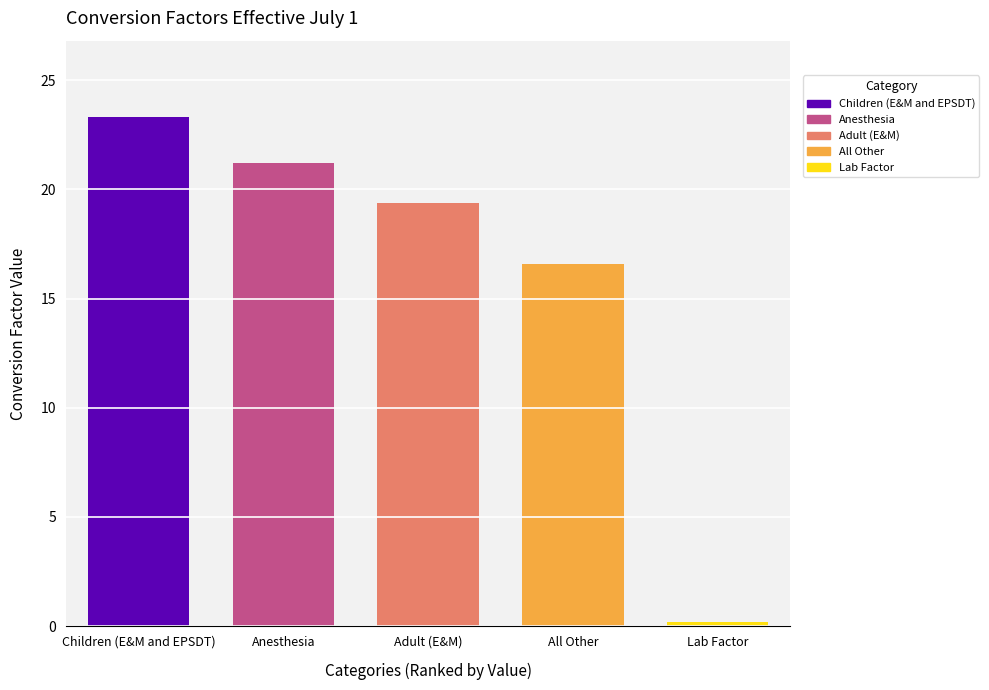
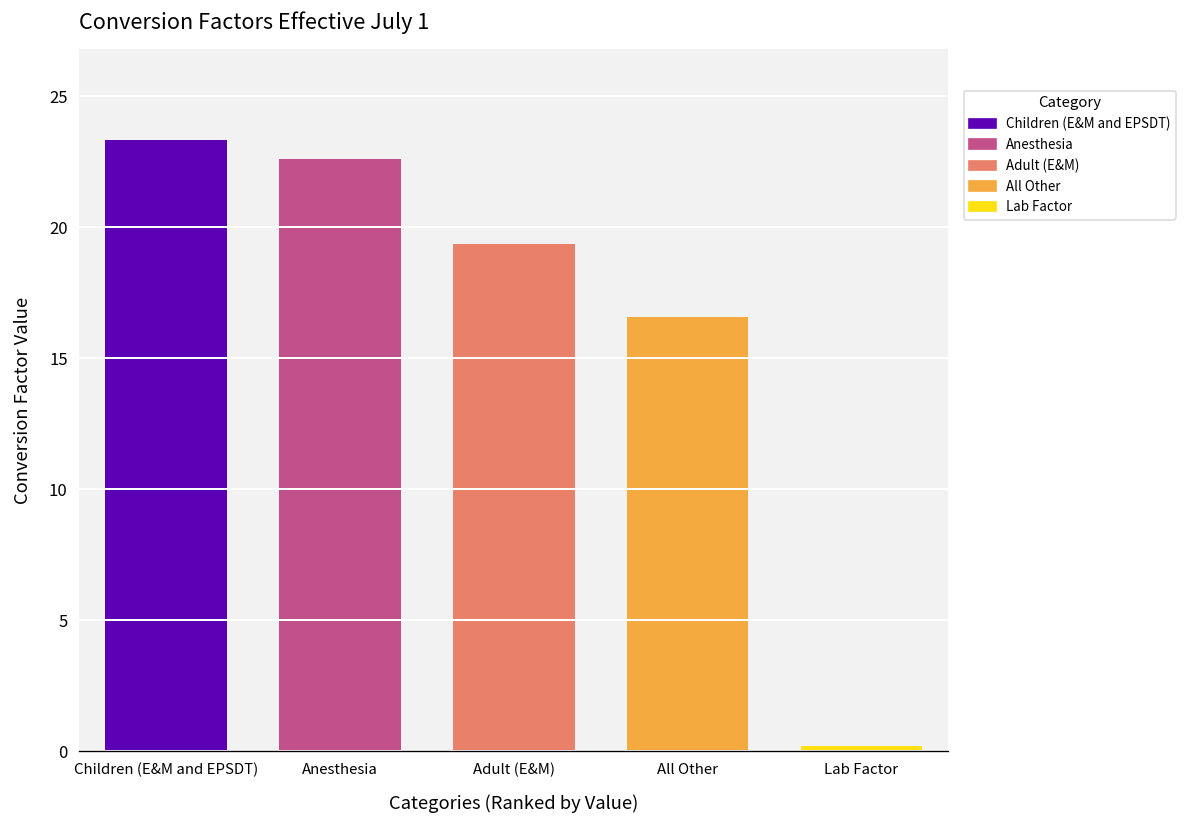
Anesthesia, Anesthesia: 21.2 -> 22.6
